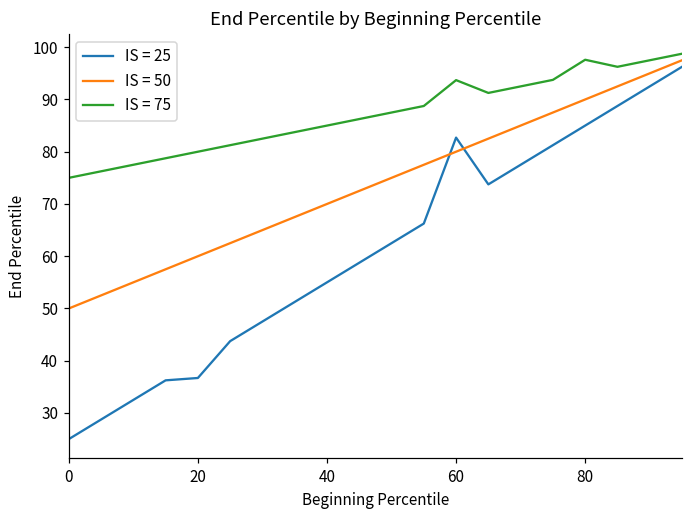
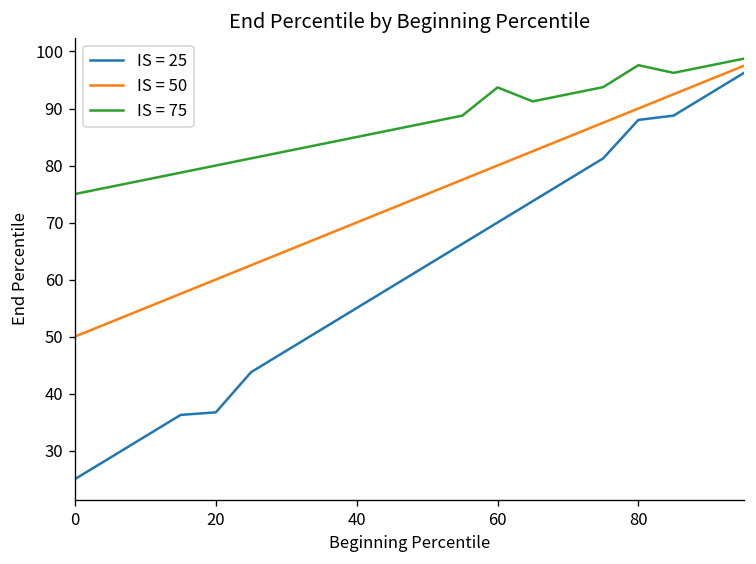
IS = 25, 60: 83 -> 70
IS = 25, 80: 85 -> 88
